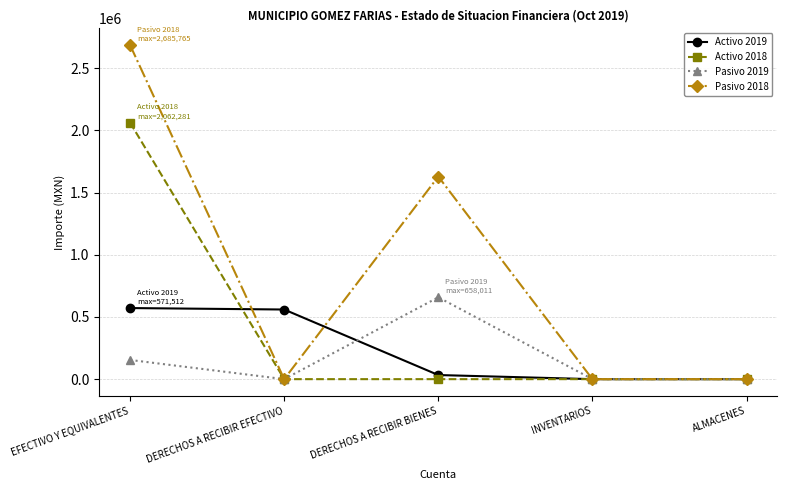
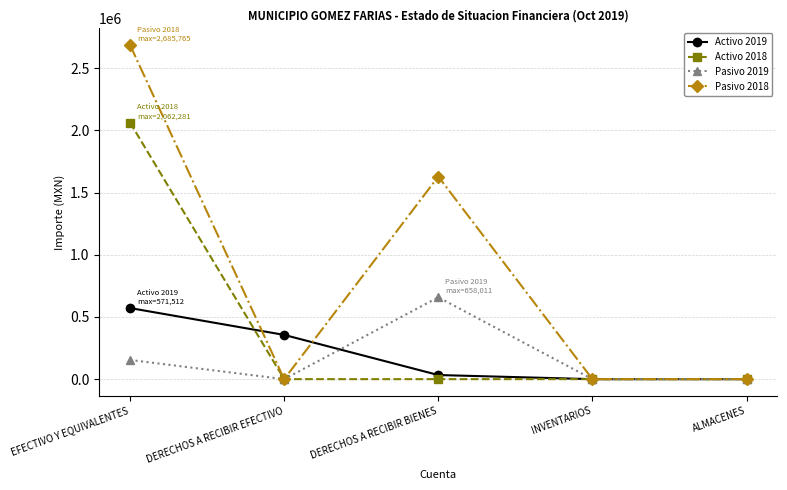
Activo 2019, DERECHOS A RECIBIR EFECTIVO: 560000 -> 360000
